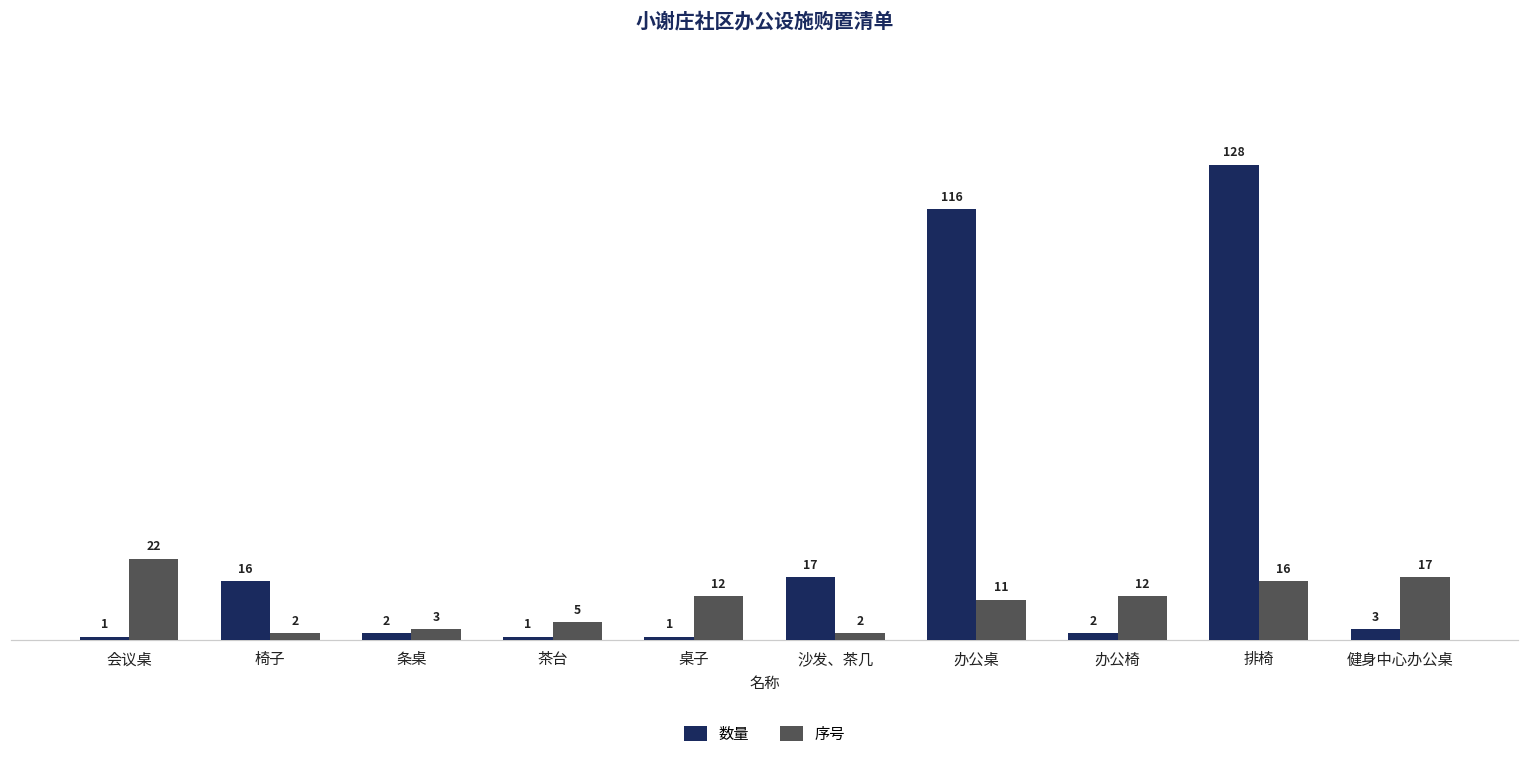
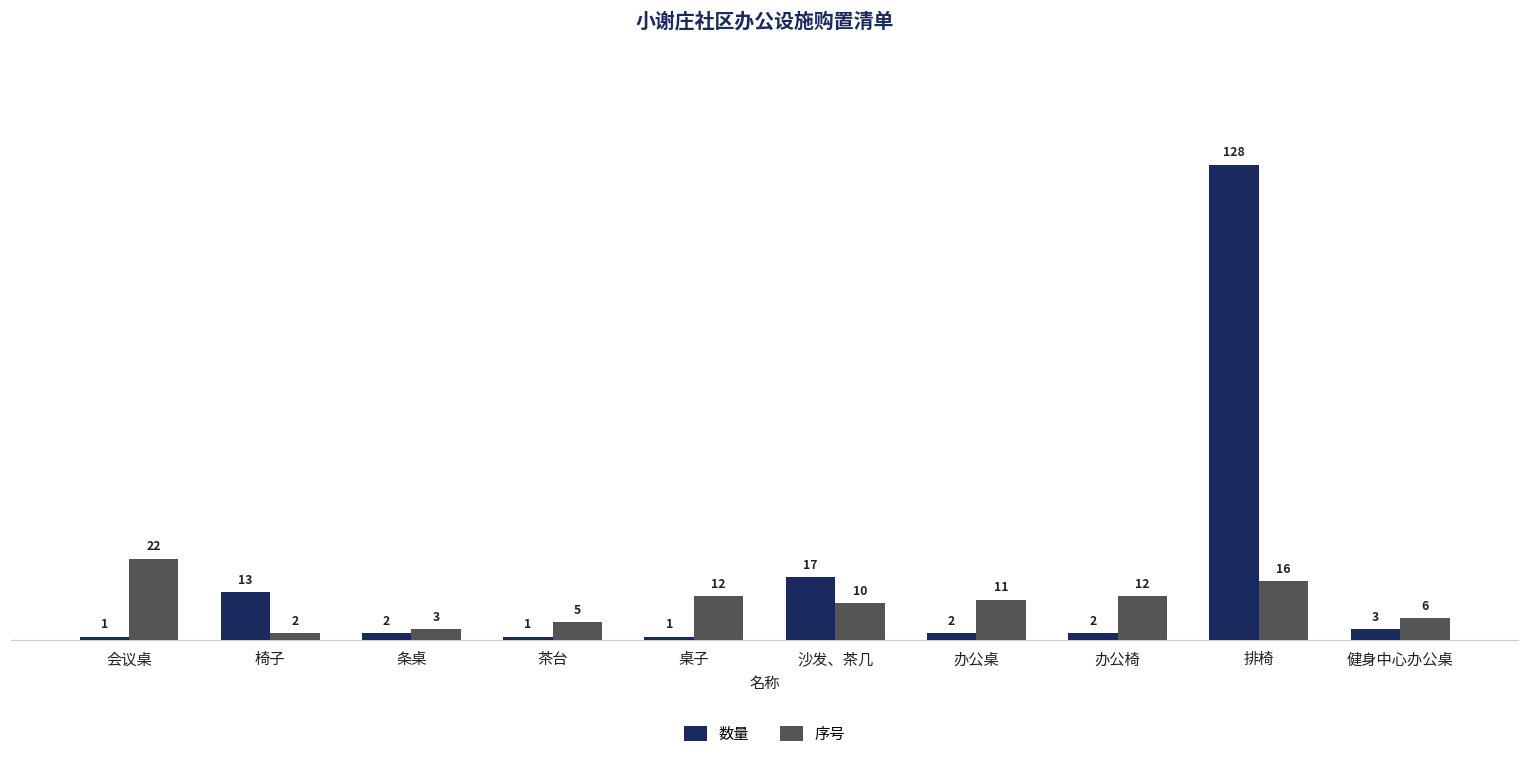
数量, 椅子: 16 -> 13
序号, 沙发、茶几: 2 -> 10
数量, 办公桌: 116 -> 2
序号, 健身中心办公桌: 17 -> 6
